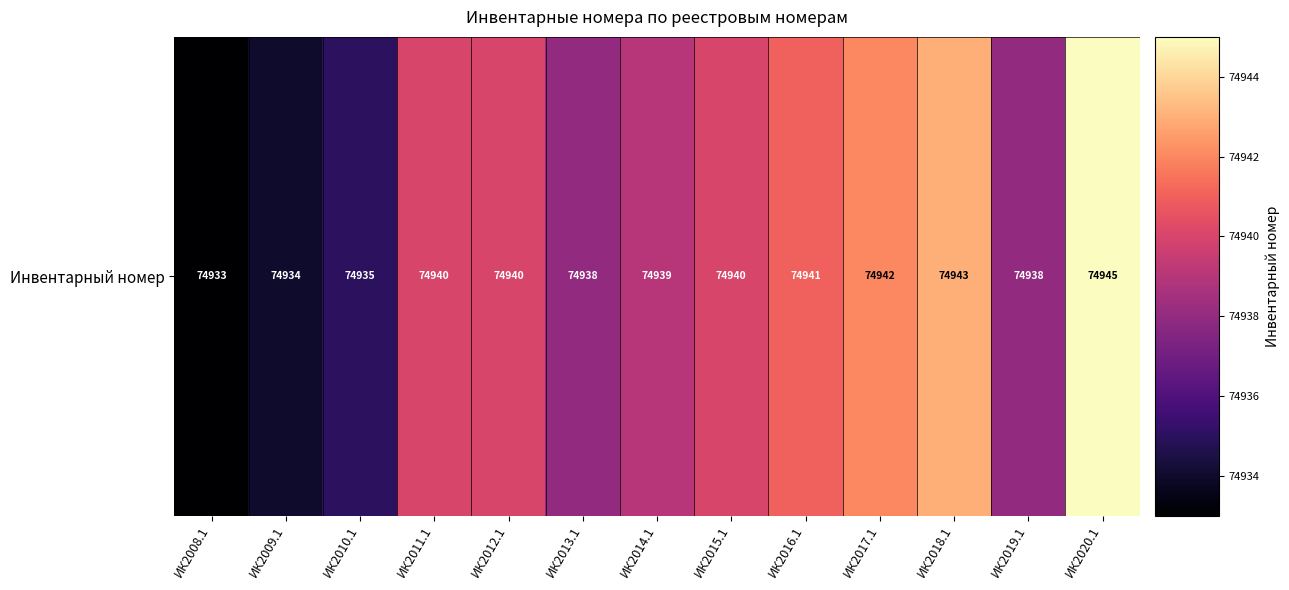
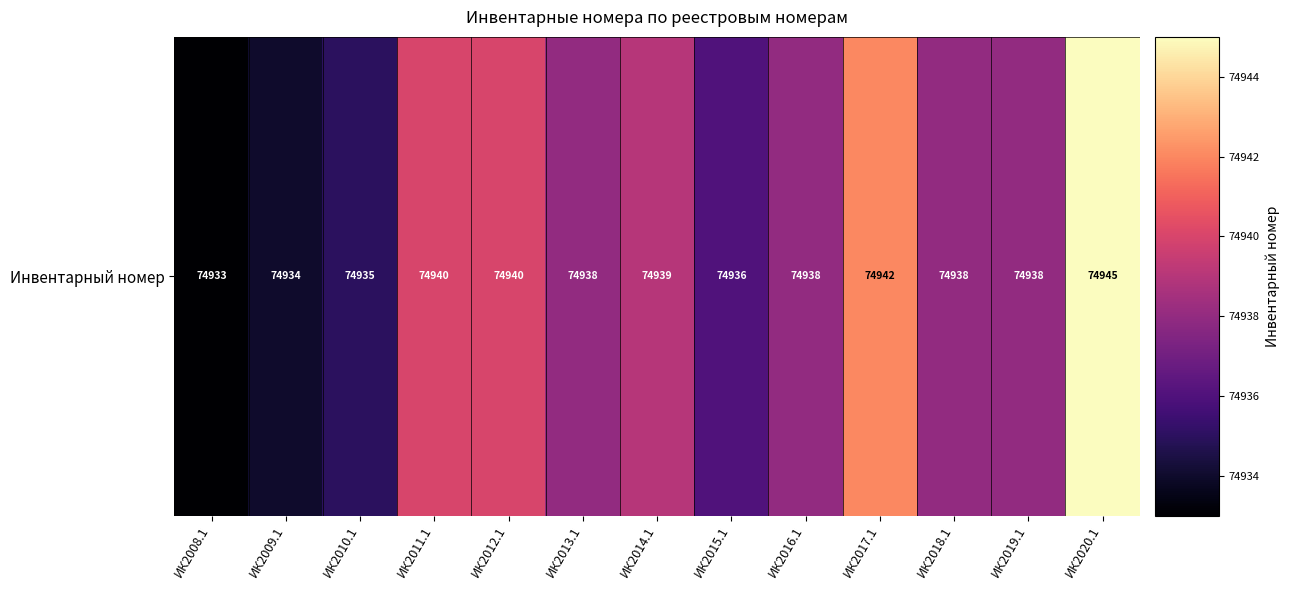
Инвентарный номер, ИК2015.1: 74940 -> 74936
Инвентарный номер, ИК2016.1: 74941 -> 74938
Инвентарный номер, ИК2018.1: 74943 -> 74938
